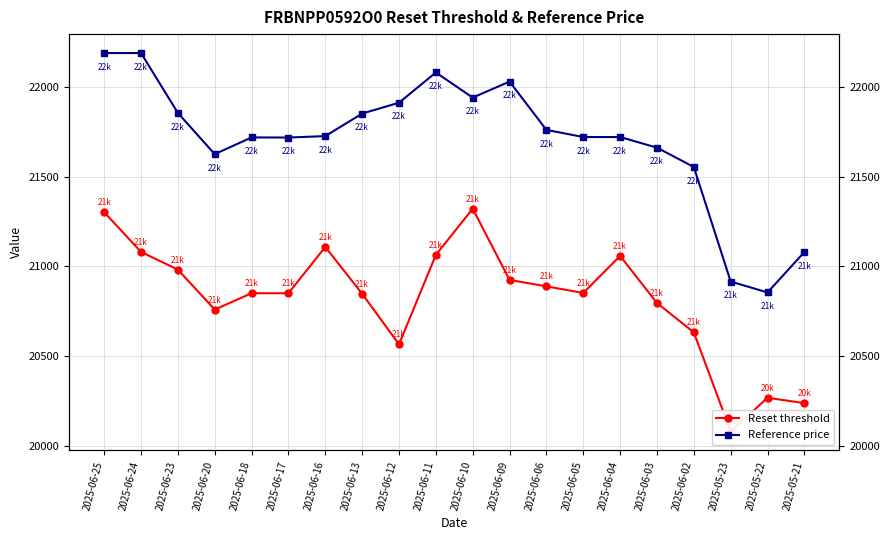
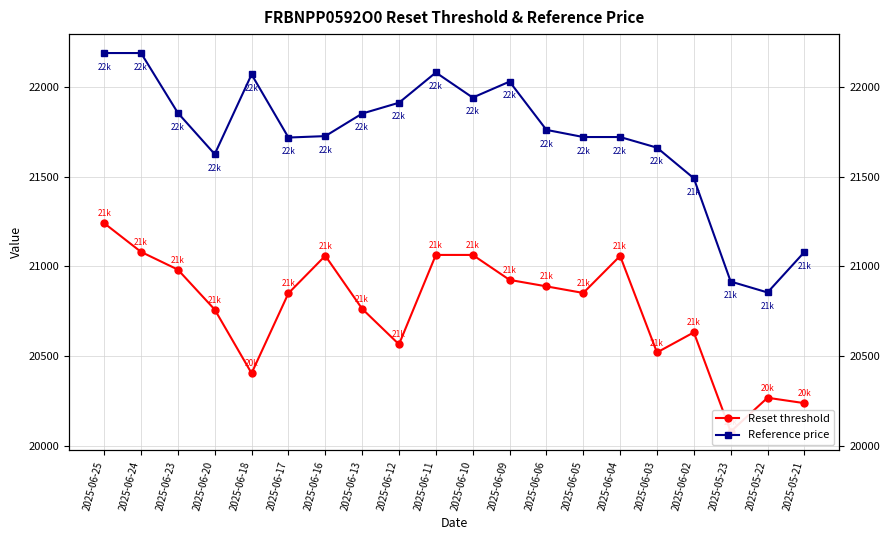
Reset threshold, 2025-06-25: 21300 -> 21240
Reset threshold, 2025-06-18: 21k -> 20k
Reference price, 2025-06-18: 21720 -> 22070
Reset threshold, 2025-06-16: 21110 -> 21060
Reset threshold, 2025-06-13: 20850 -> 20760
Reset threshold, 2025-06-10: 21320 -> 21060
Reset threshold, 2025-06-03: 20800 -> 20520
Reference price, 2025-06-02: 22k -> 21k
